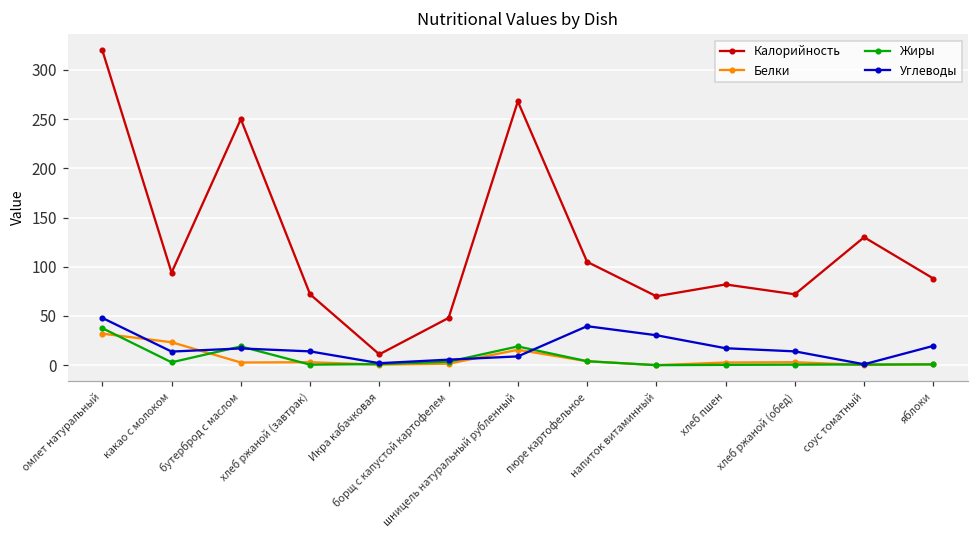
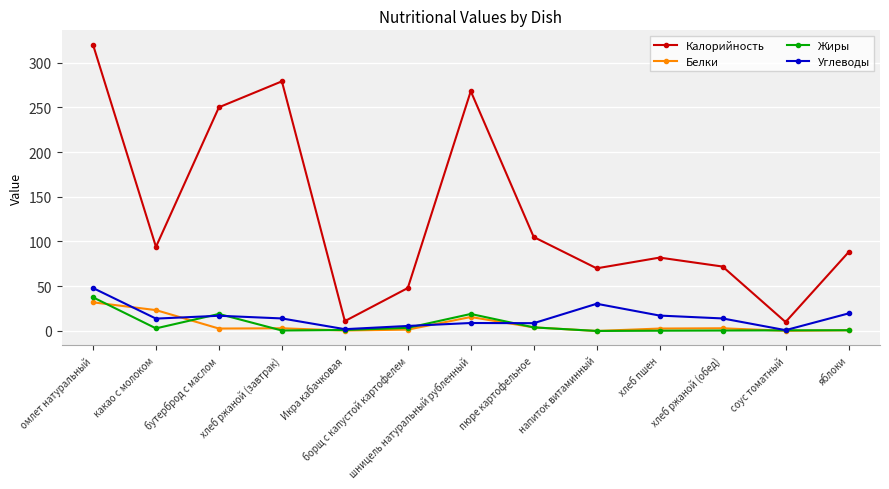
Калорийность, хлеб ржаной (завтрак): 70 -> 280
Углеводы, пюре картофельное: 40 -> 10
Калорийность, соус томатный: 130 -> 10
